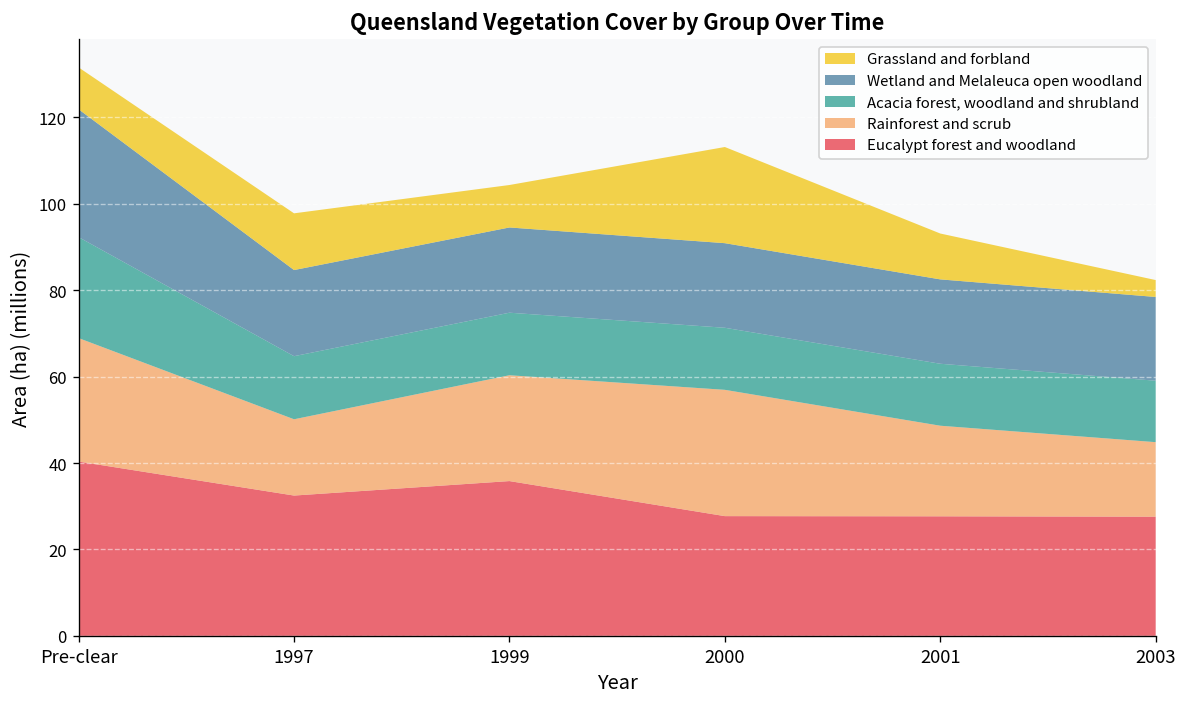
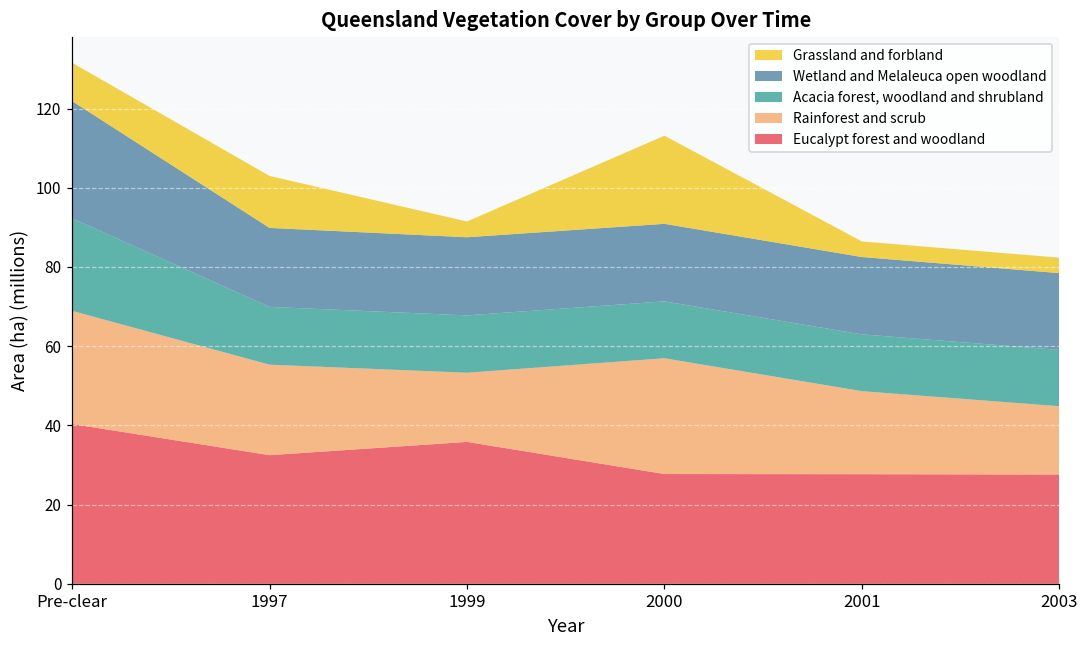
Rainforest and scrub, 1997: 18 -> 23
Rainforest and scrub, 1999: 24 -> 17
Grassland and forbland, 1999: 10 -> 4
Grassland and forbland, 2001: 11 -> 4
